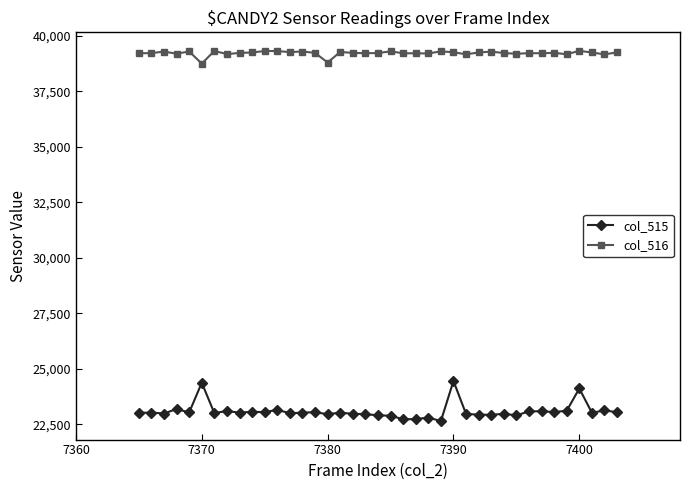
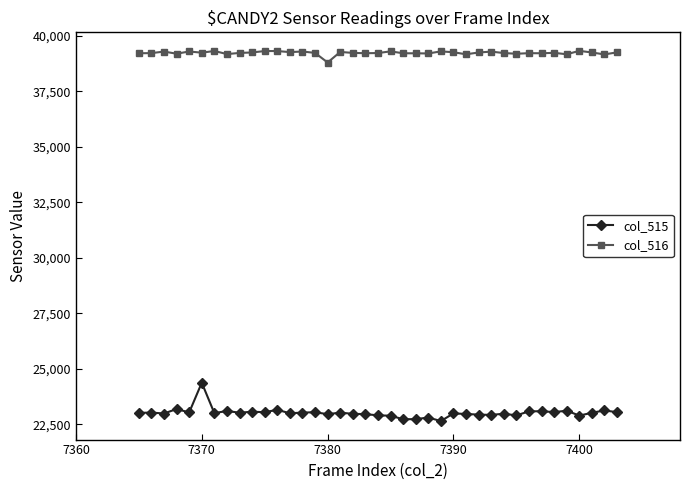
col_516, 7370: 38,800 -> 39,200
col_515, 7390: 24,500 -> 23,000
col_515, 7400: 24,100 -> 22,900
